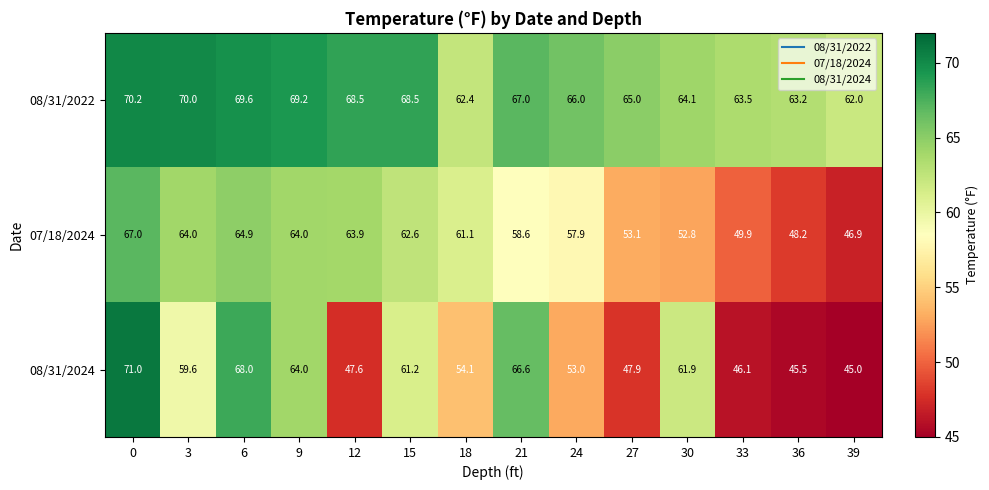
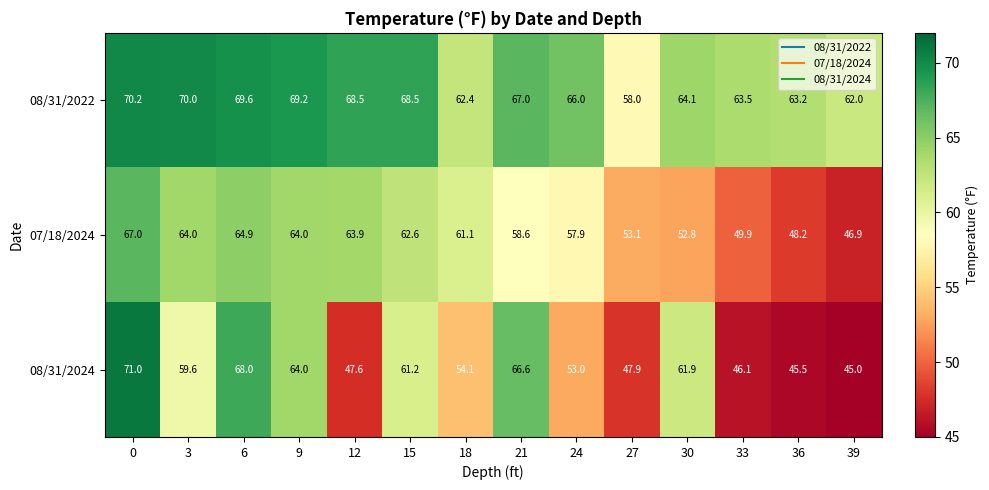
08/31/2022, 27: 65.0 -> 58.0
